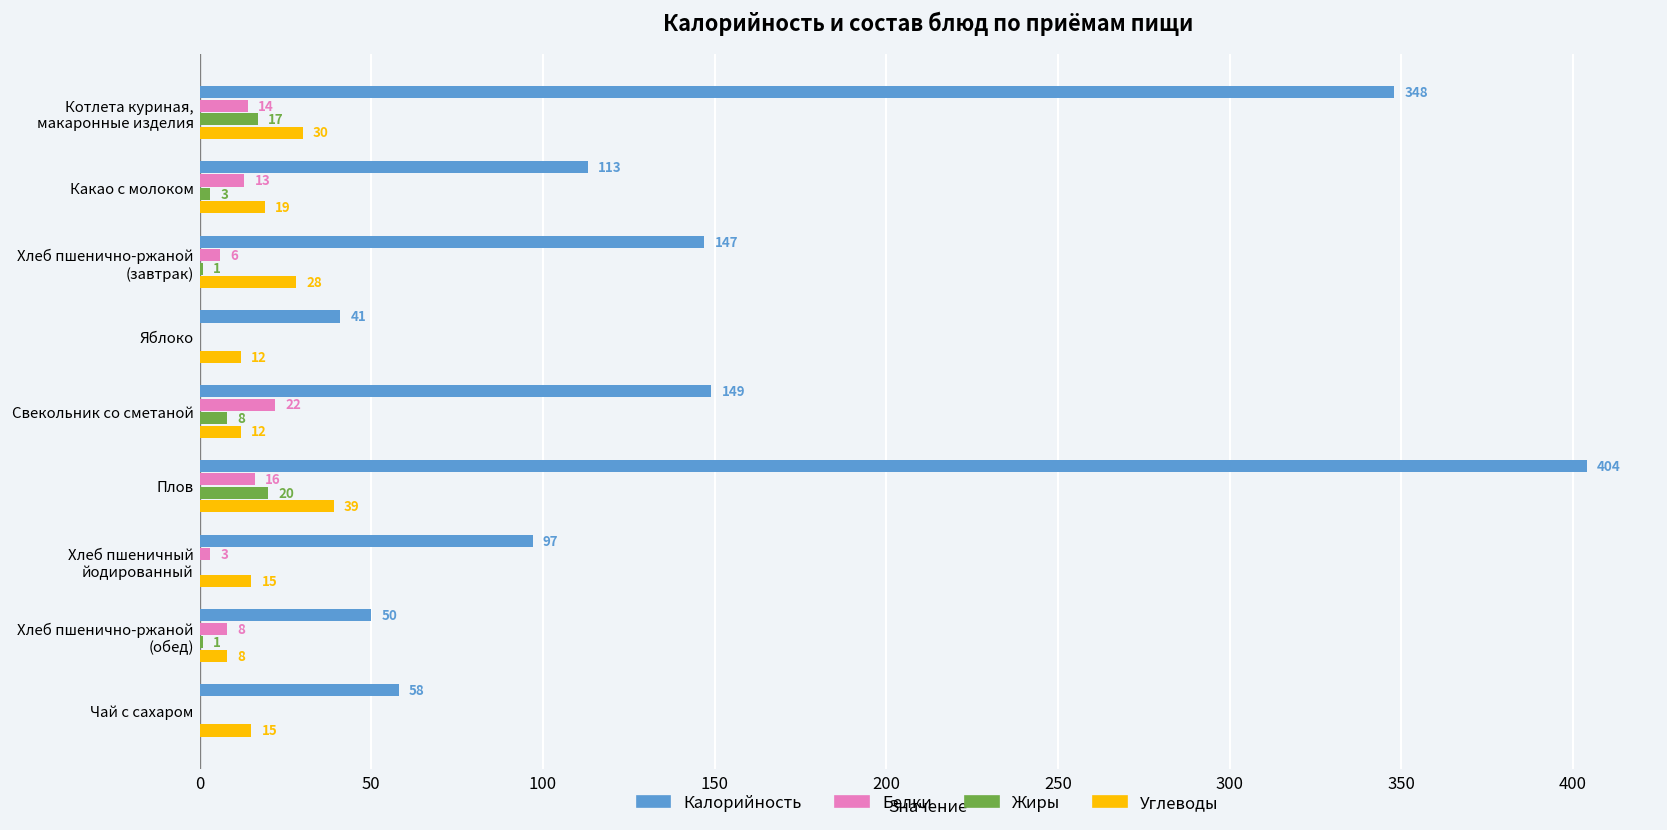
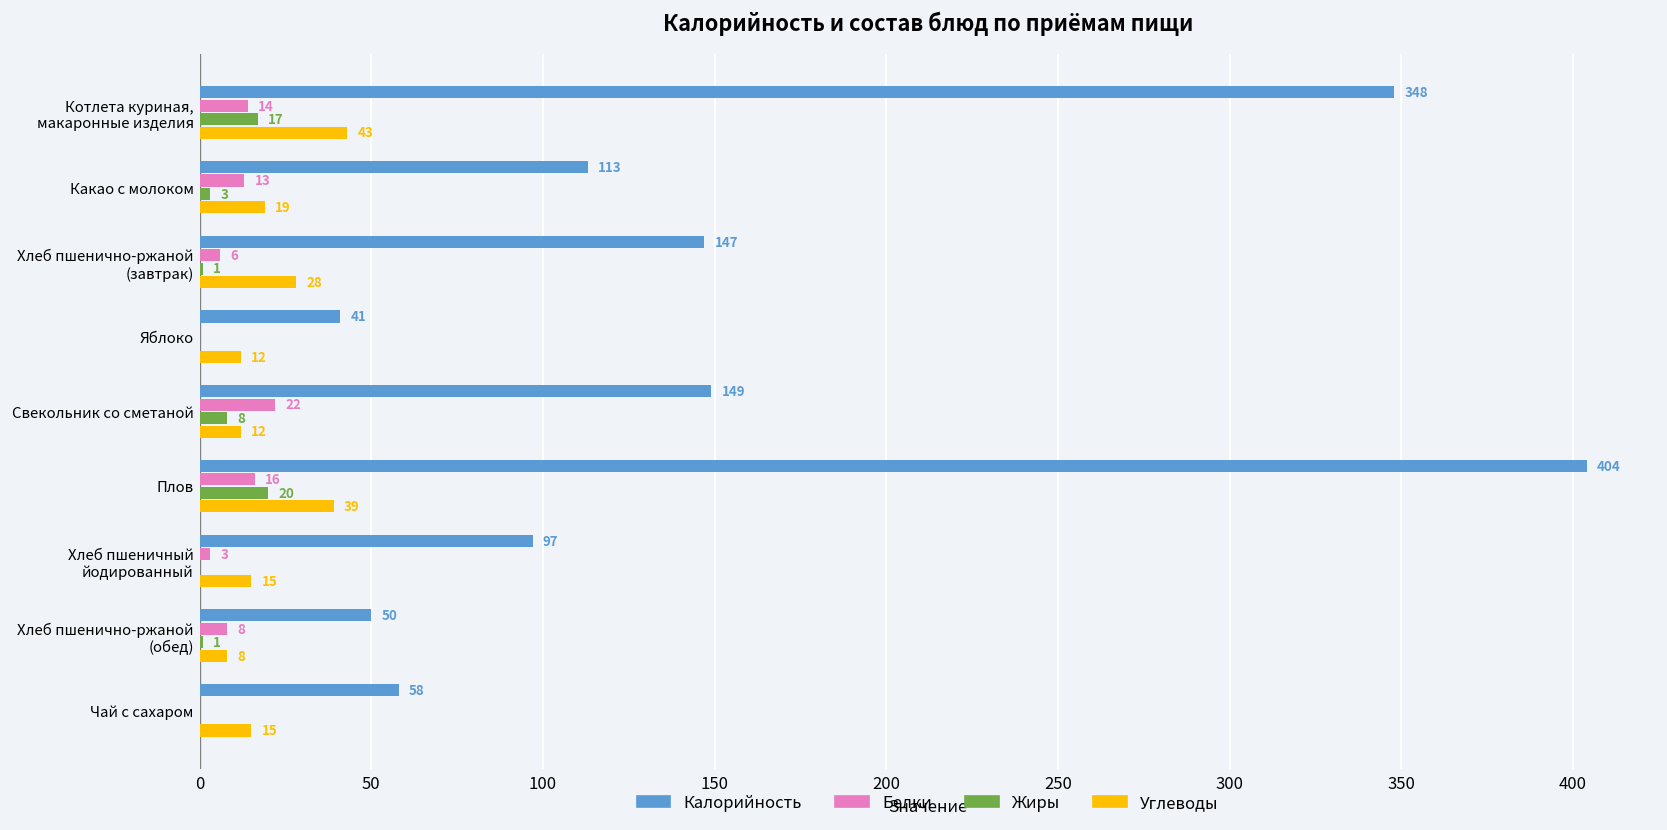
Углеводы, Котлета куриная, макаронные изделия: 30 -> 43
